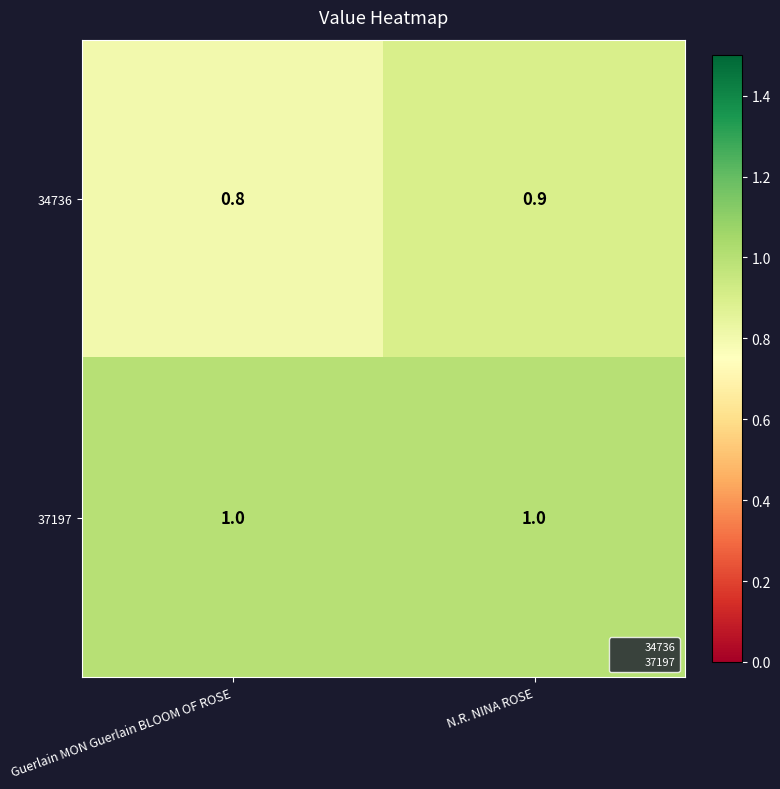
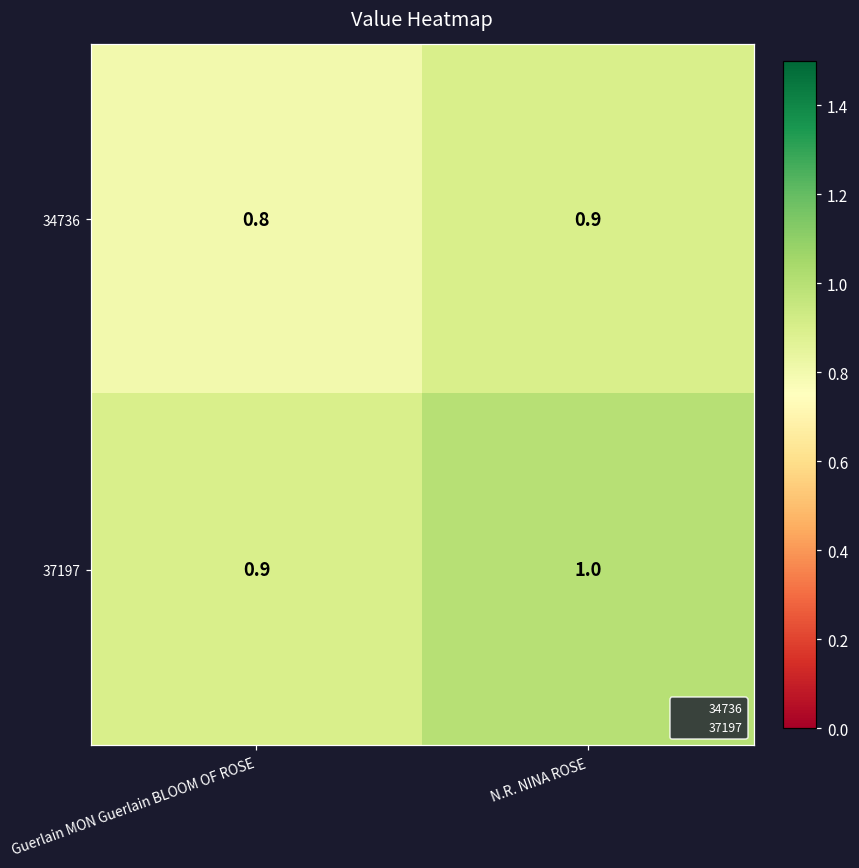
37197, Guerlain MON Guerlain BLOOM OF ROSE: 1.0 -> 0.9
